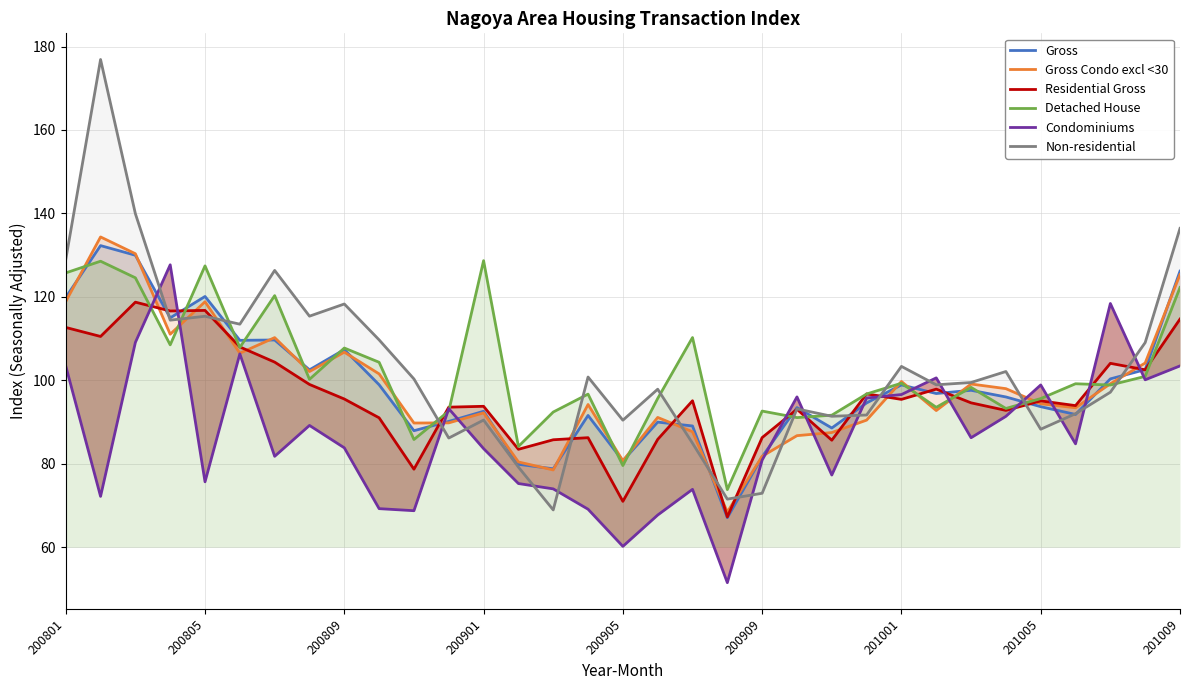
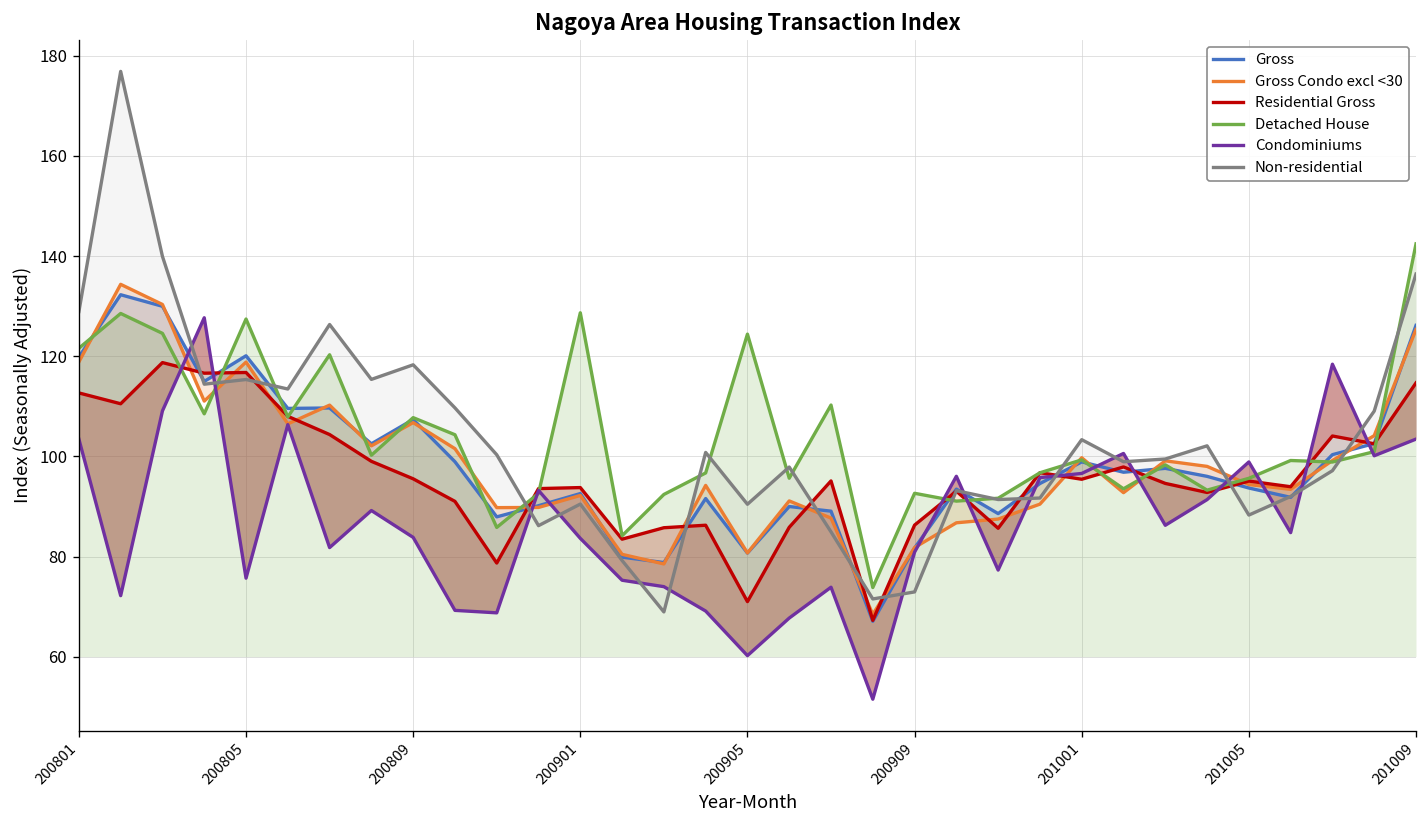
Detached House, 200801: 126 -> 122
Detached House, 200905: 80 -> 124
Detached House, 201009: 122 -> 142
